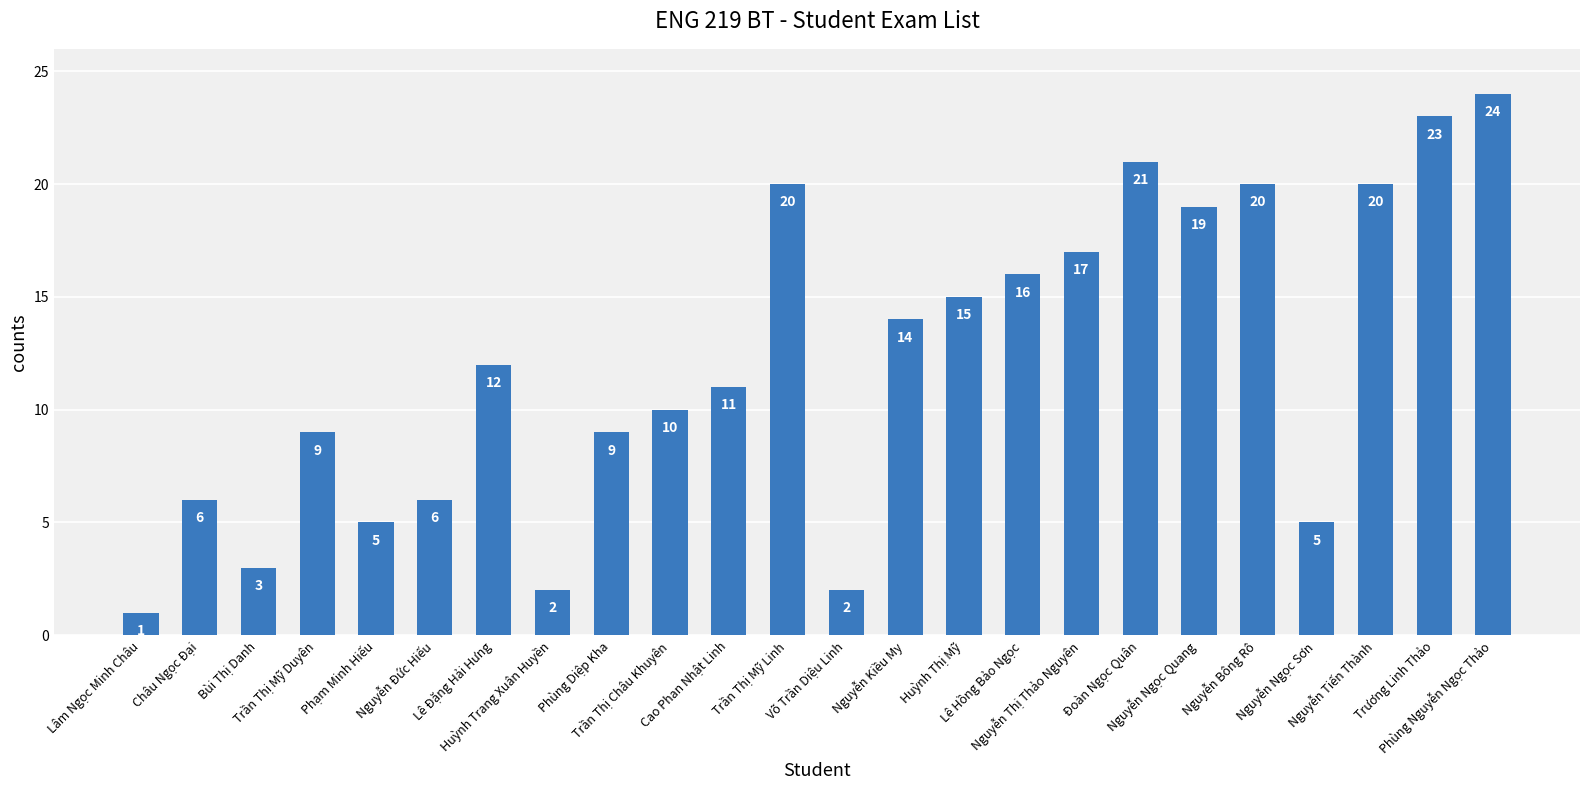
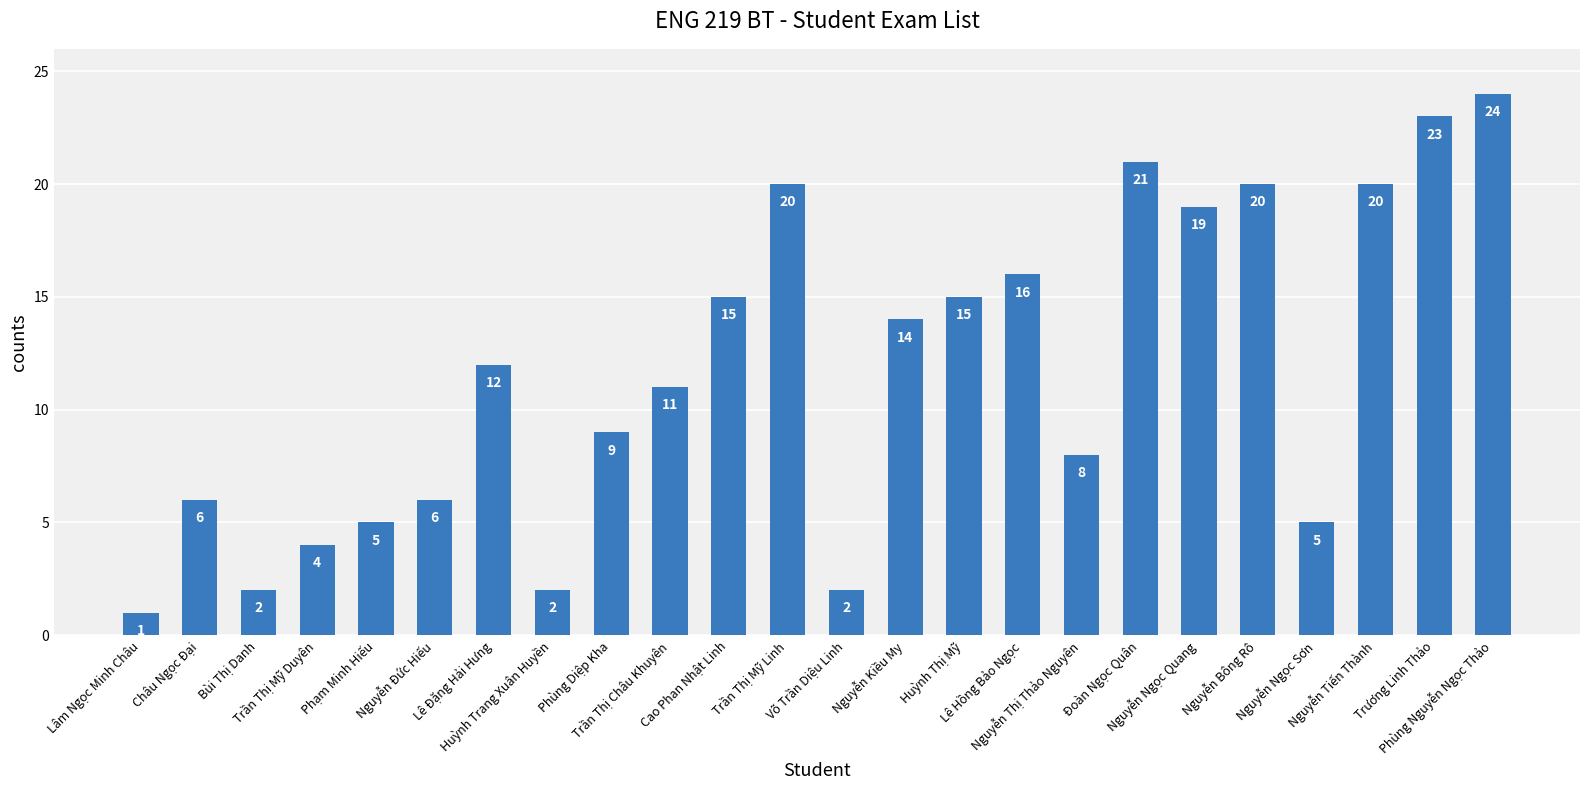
Bùi Thị Danh: 3 -> 2
Trần Thị Mỹ Duyên: 9 -> 4
Trần Thị Châu Khuyên: 10 -> 11
Cao Phan Nhật Linh: 11 -> 15
Nguyễn Thị Thảo Nguyên: 17 -> 8
